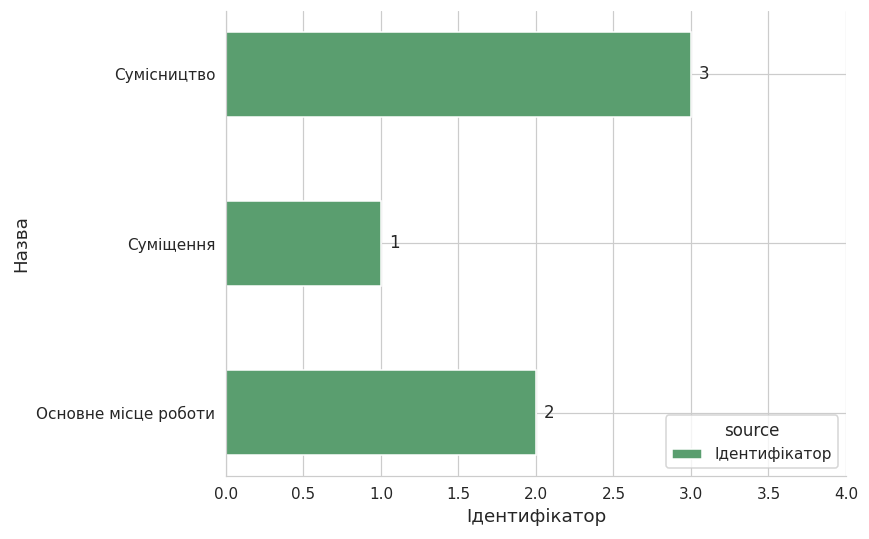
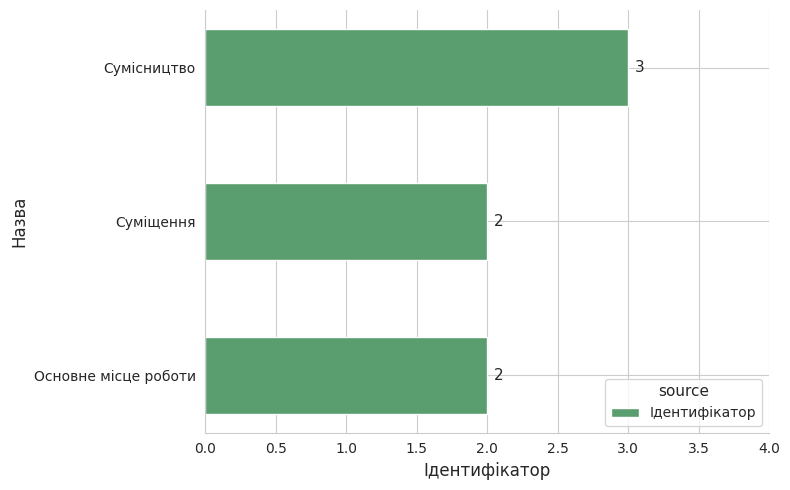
Суміщення: 1 -> 2
